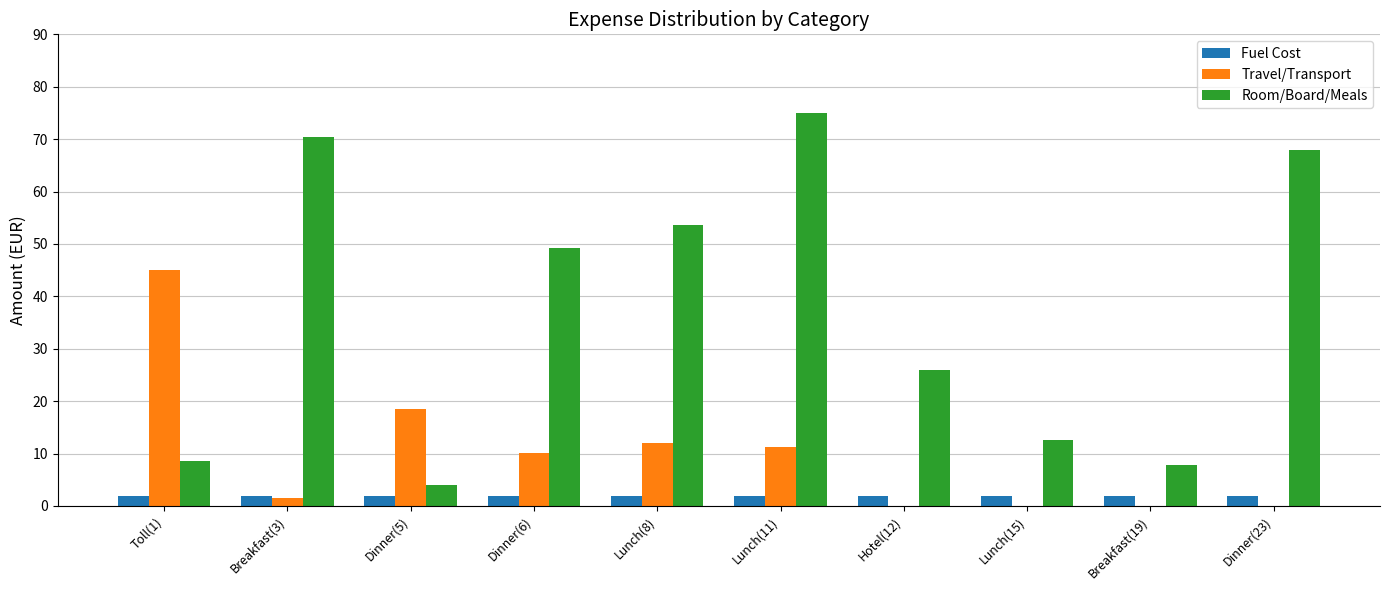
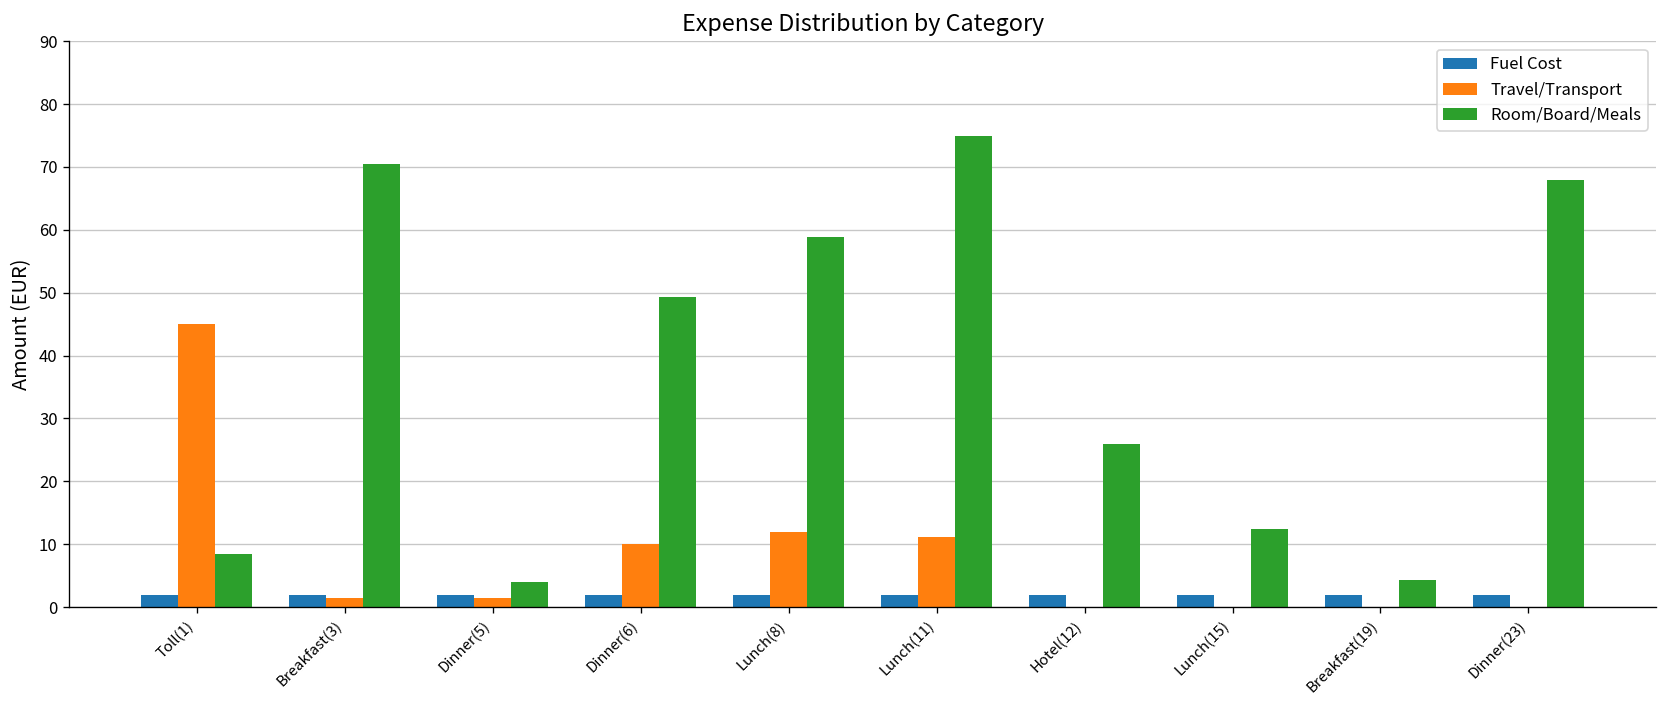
Travel/Transport, Dinner(5): 19 -> 2
Room/Board/Meals, Lunch(8): 54 -> 59
Room/Board/Meals, Breakfast(19): 8 -> 4
